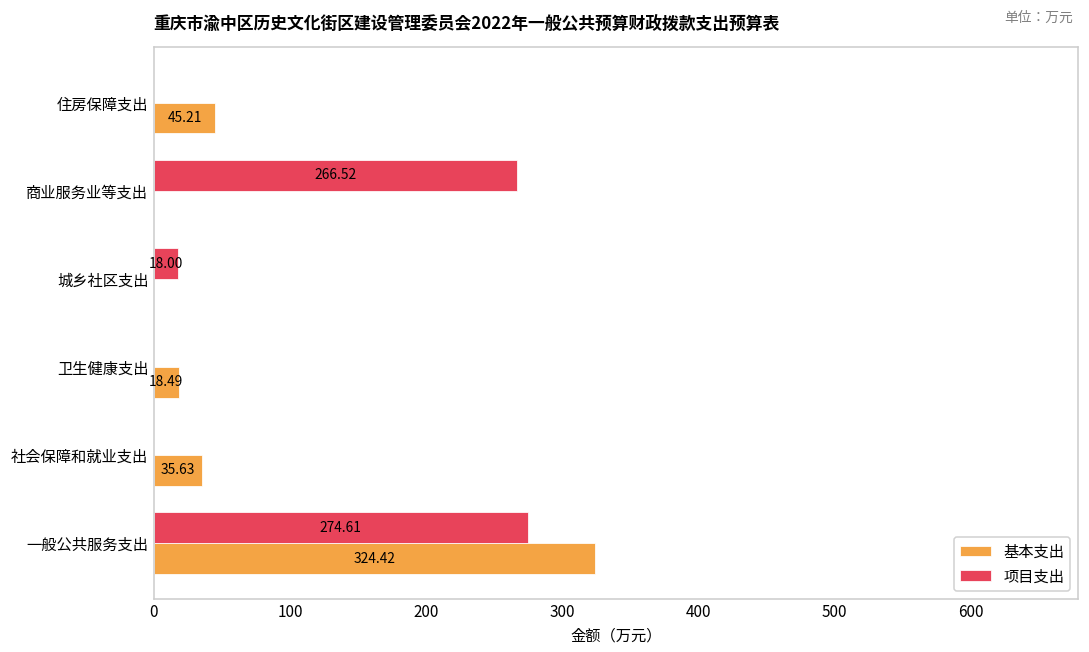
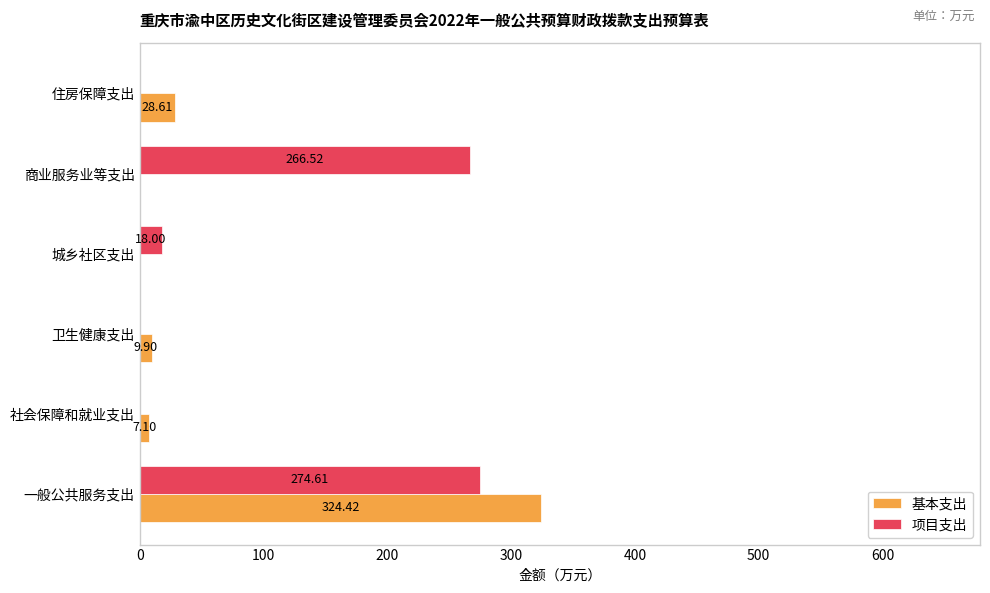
基本支出, 住房保障支出: 45.21 -> 28.61
基本支出, 卫生健康支出: 18.49 -> 9.90
基本支出, 社会保障和就业支出: 35.63 -> 7.10
